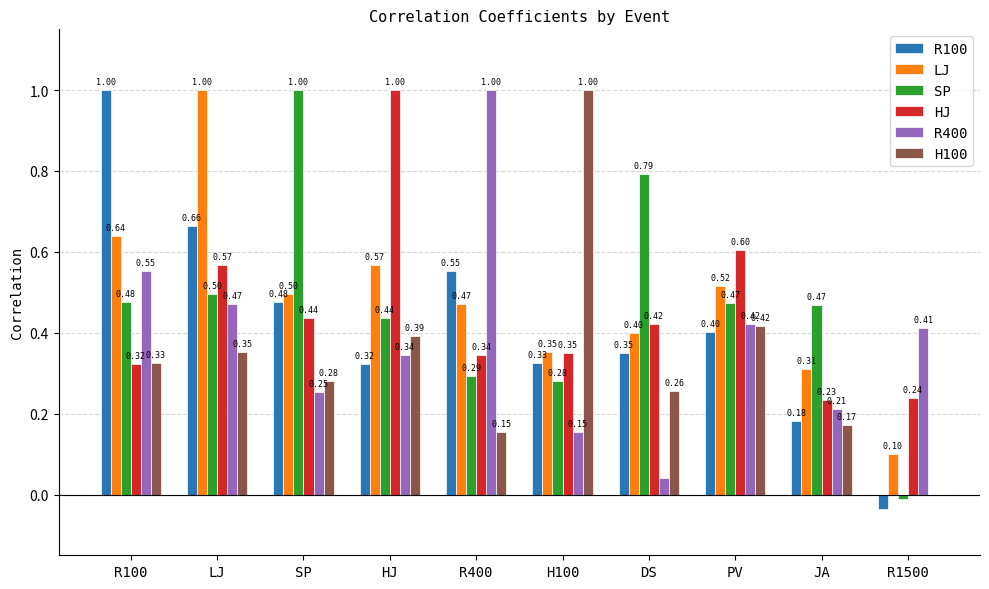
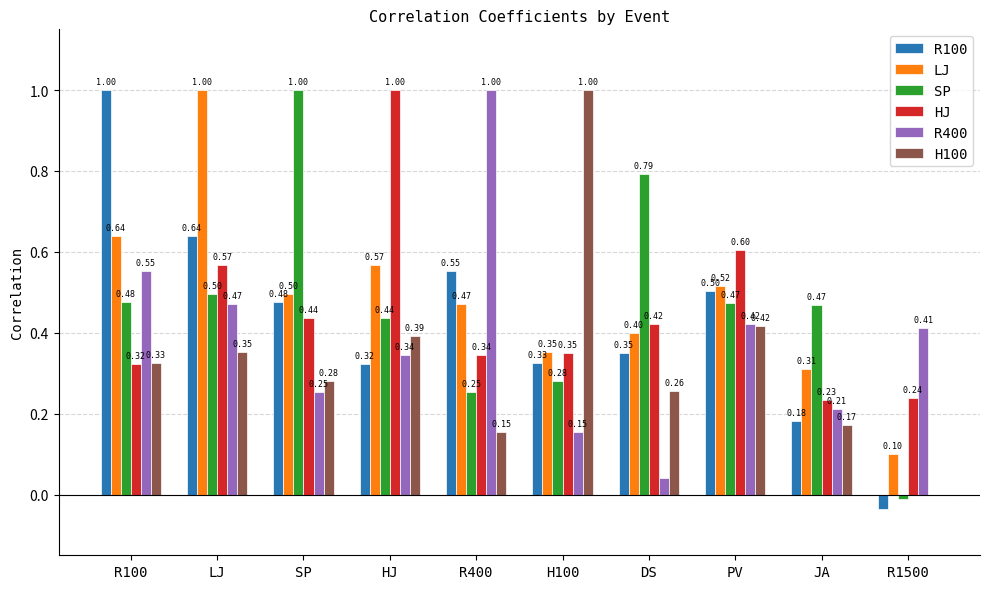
R100, LJ: 0.66 -> 0.64
SP, R400: 0.29 -> 0.25
R100, PV: 0.40 -> 0.50
